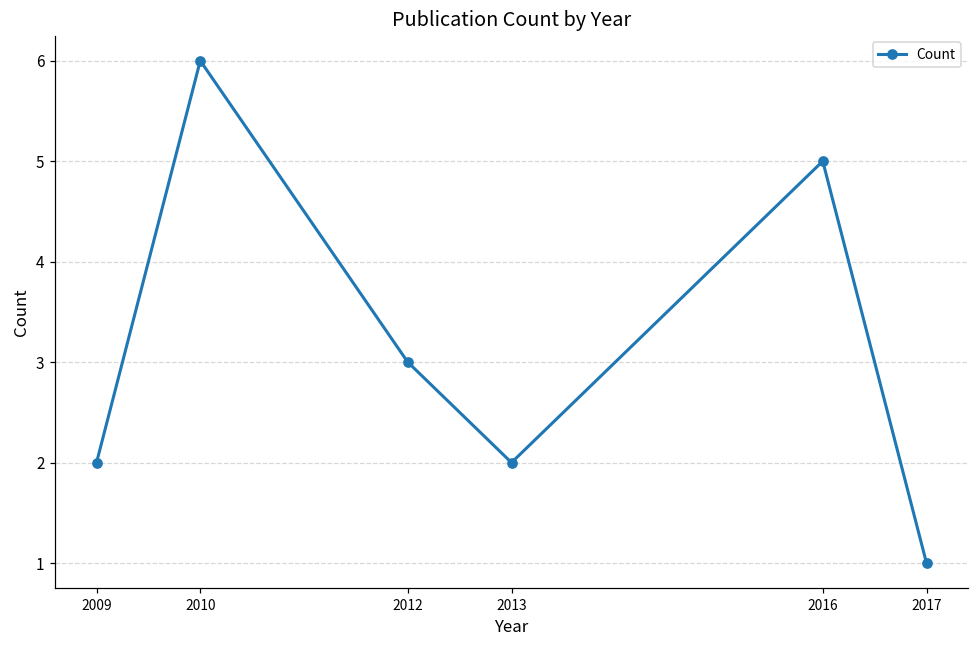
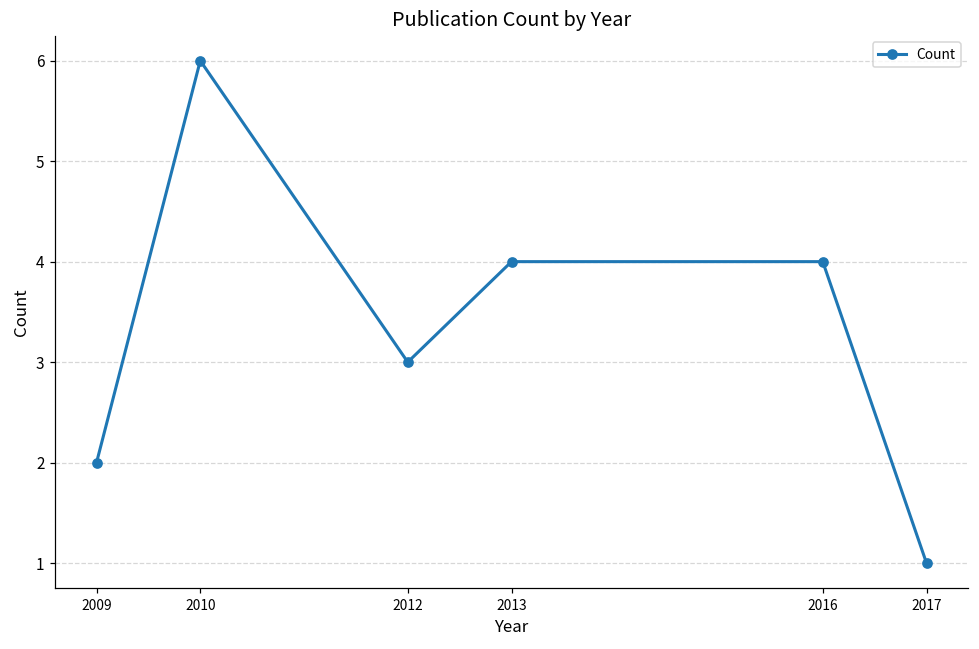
2013: 2 -> 4
2016: 5 -> 4
